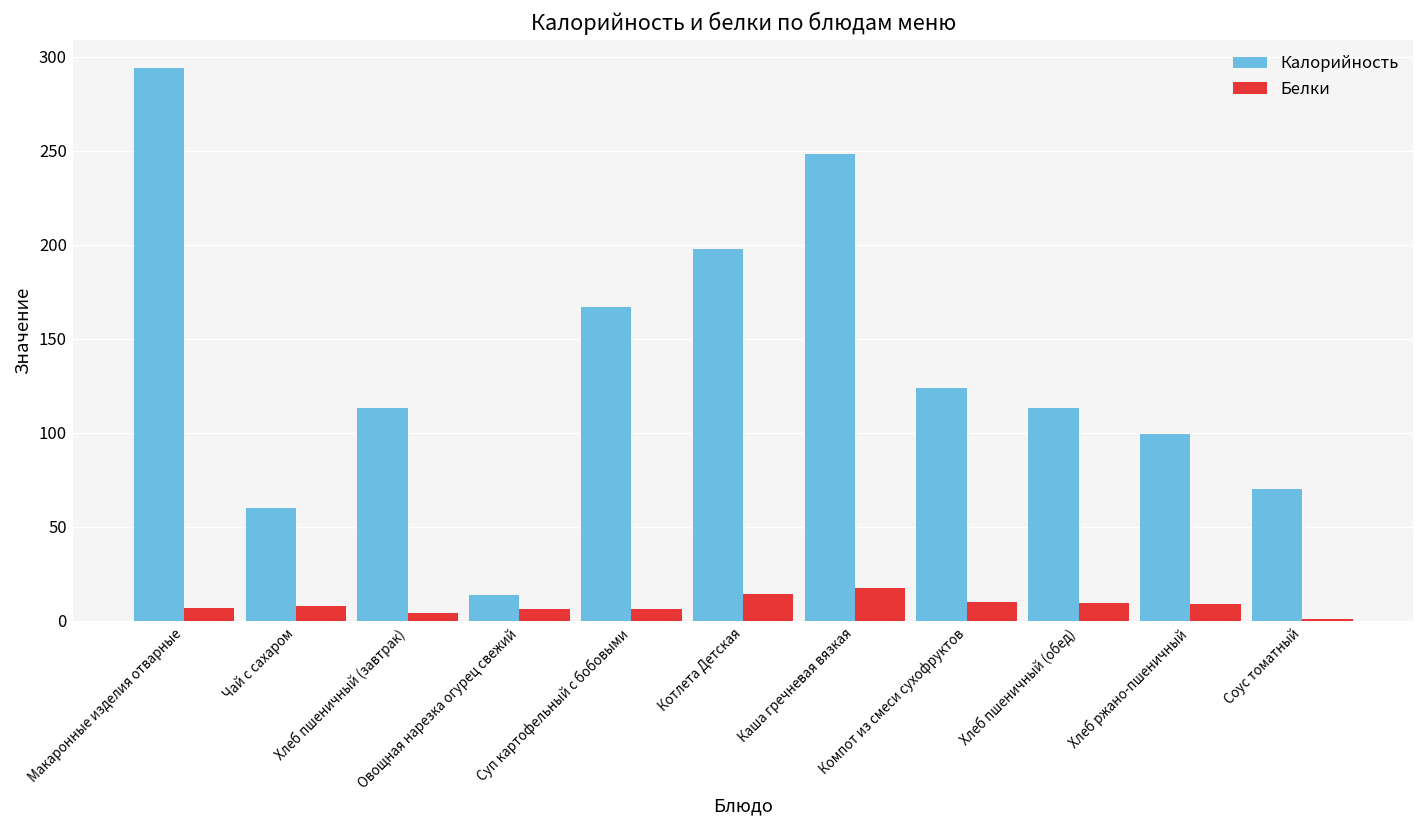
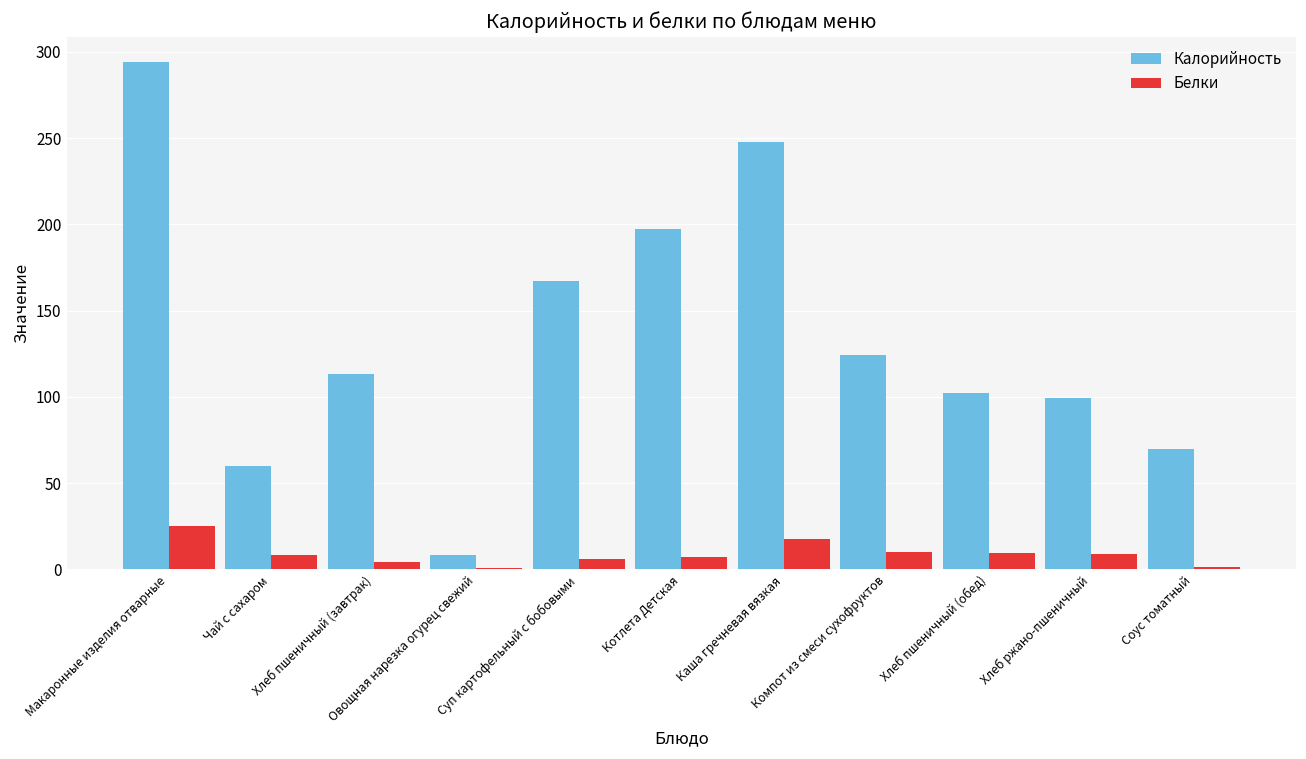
Белки, Макаронные изделия отварные: 7 -> 25
Калорийность, Овощная нарезка огурец свежий: 14 -> 8
Белки, Овощная нарезка огурец свежий: 7 -> 1
Белки, Котлета Детская: 14 -> 7
Калорийность, Хлеб пшеничный (обед): 113 -> 102
